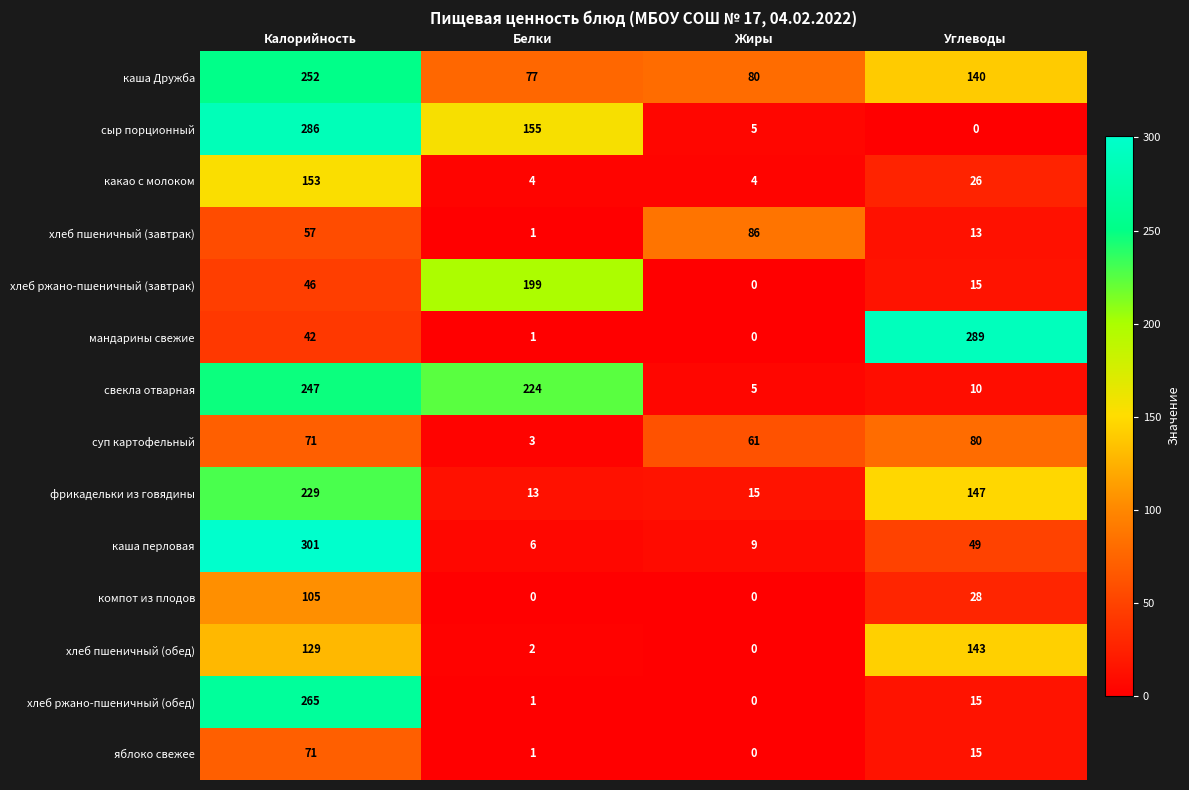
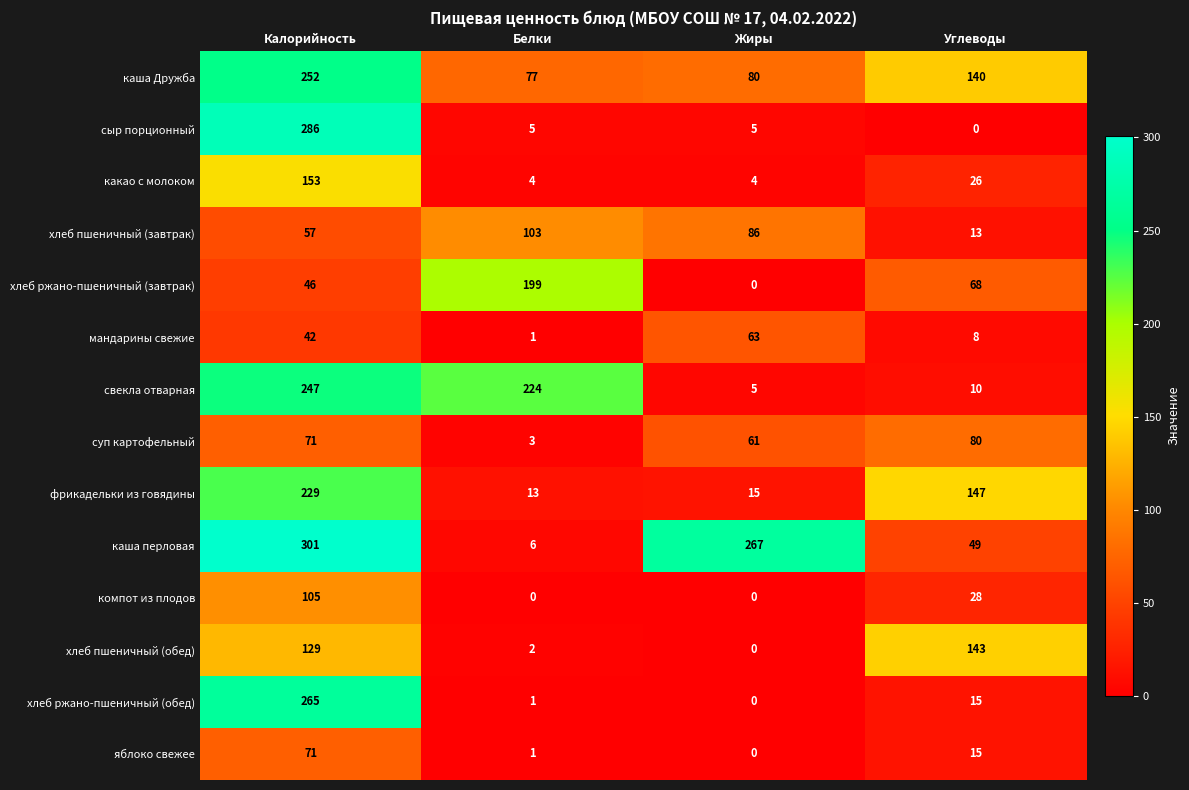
сыр порционный, Белки: 155 -> 5
хлеб пшеничный (завтрак), Белки: 1 -> 103
хлеб ржано-пшеничный (завтрак), Углеводы: 15 -> 68
мандарины свежие, Жиры: 0 -> 63
мандарины свежие, Углеводы: 289 -> 8
каша перловая, Жиры: 9 -> 267
